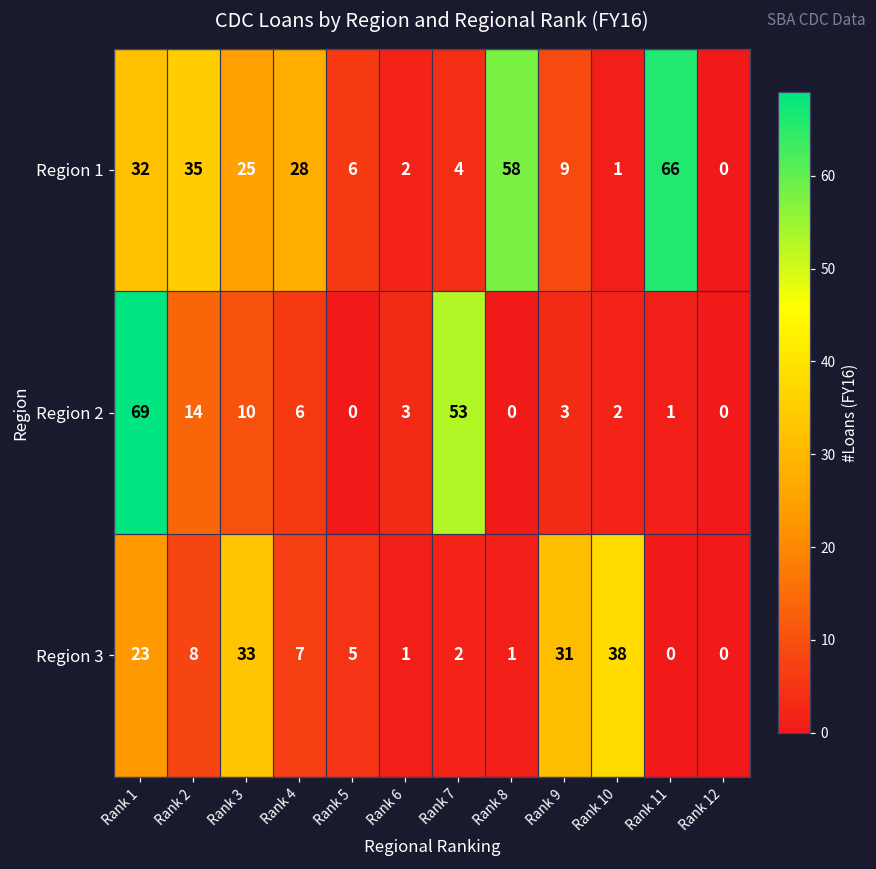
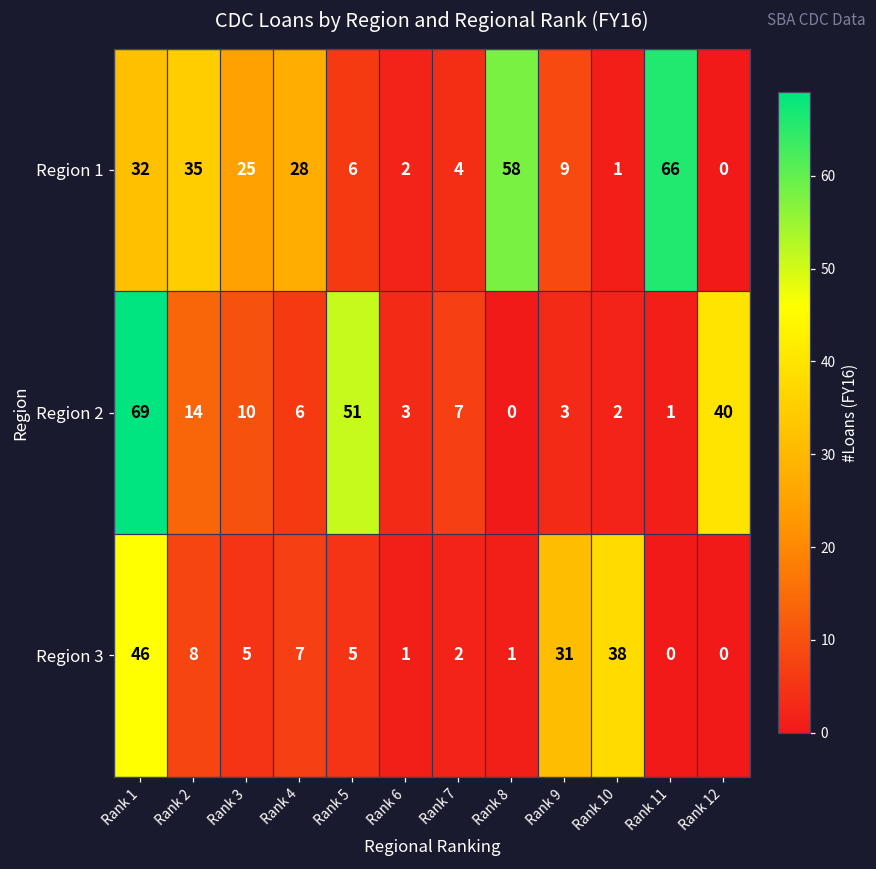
Region 2, Rank 5: 0 -> 51
Region 2, Rank 7: 53 -> 7
Region 2, Rank 12: 0 -> 40
Region 3, Rank 1: 23 -> 46
Region 3, Rank 3: 33 -> 5
